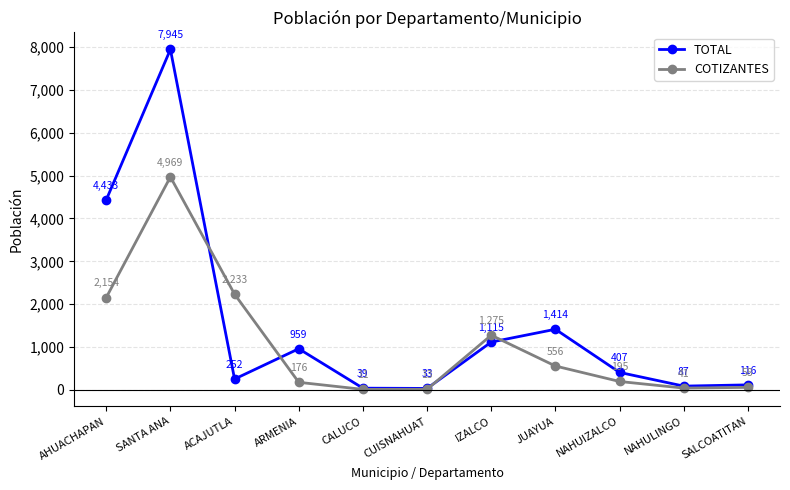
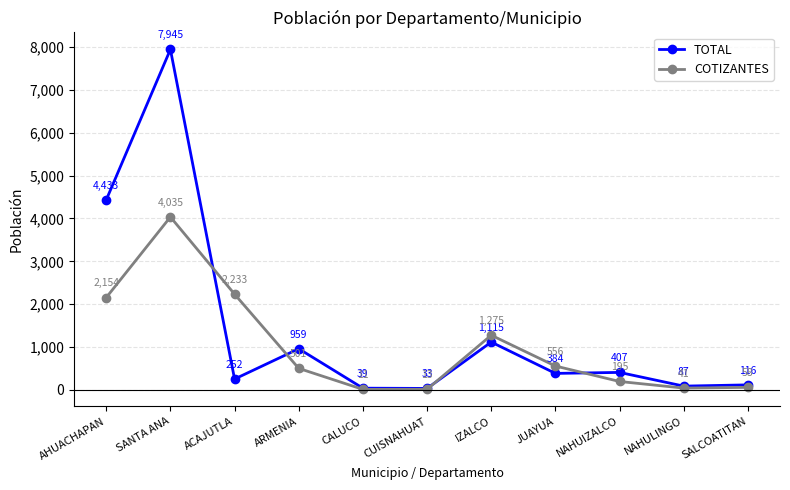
COTIZANTES, SANTA ANA: 4,969 -> 4,035
COTIZANTES, ARMENIA: 176 -> 501
TOTAL, JUAYUA: 1,414 -> 384
